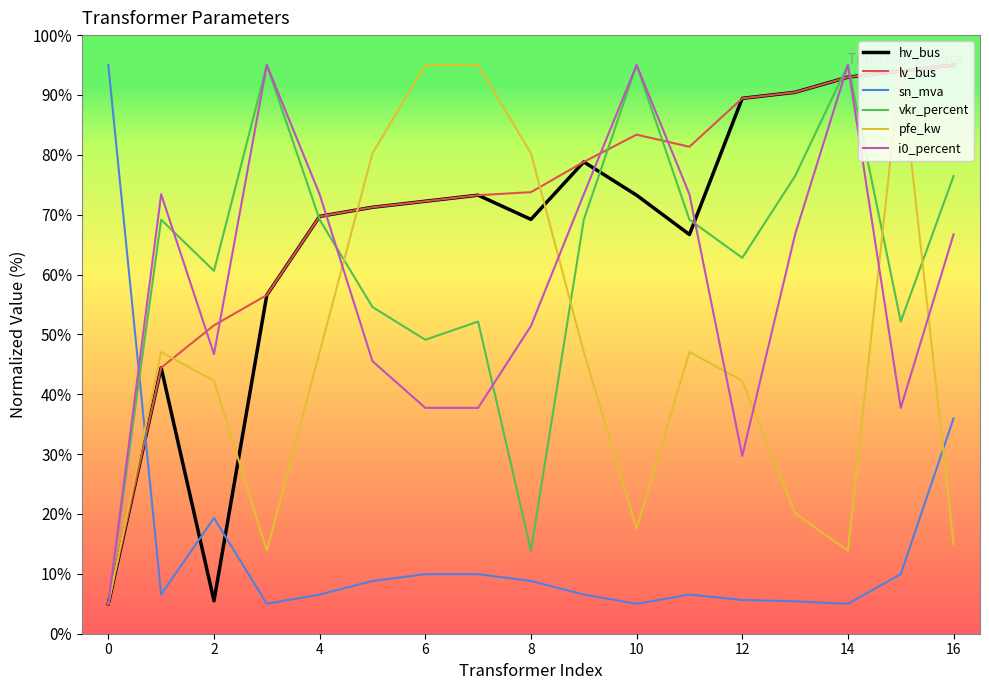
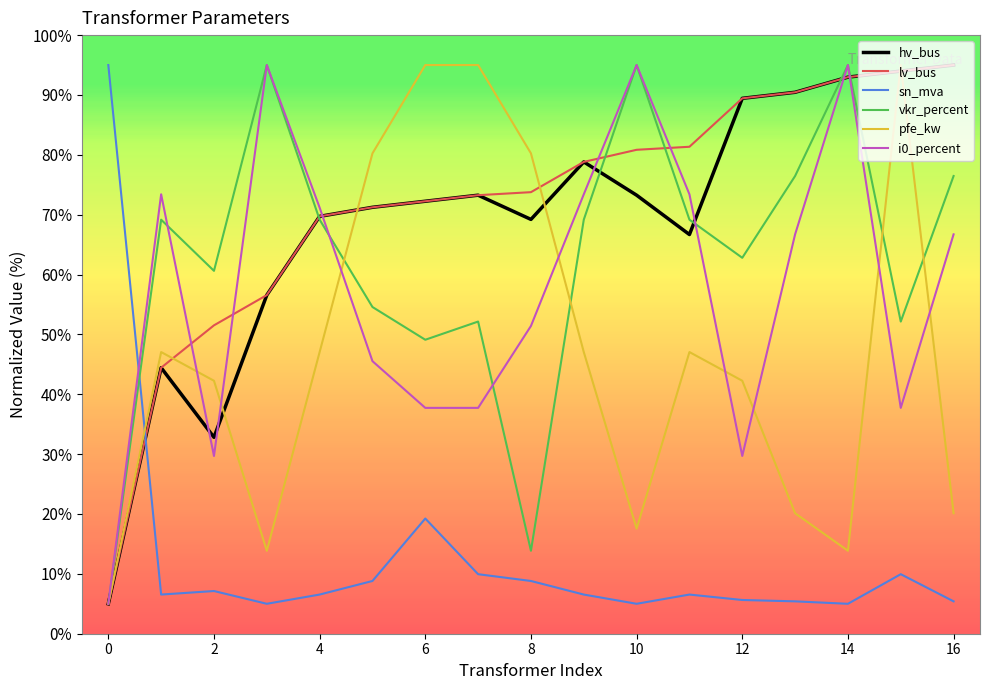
hv_bus, 2: 6% -> 33%
sn_mva, 2: 19% -> 7%
i0_percent, 2: 47% -> 30%
i0_percent, 4: 73% -> 71%
sn_mva, 6: 10% -> 19%
lv_bus, 10: 83% -> 81%
sn_mva, 16: 36% -> 5%
pfe_kw, 16: 15% -> 20%
